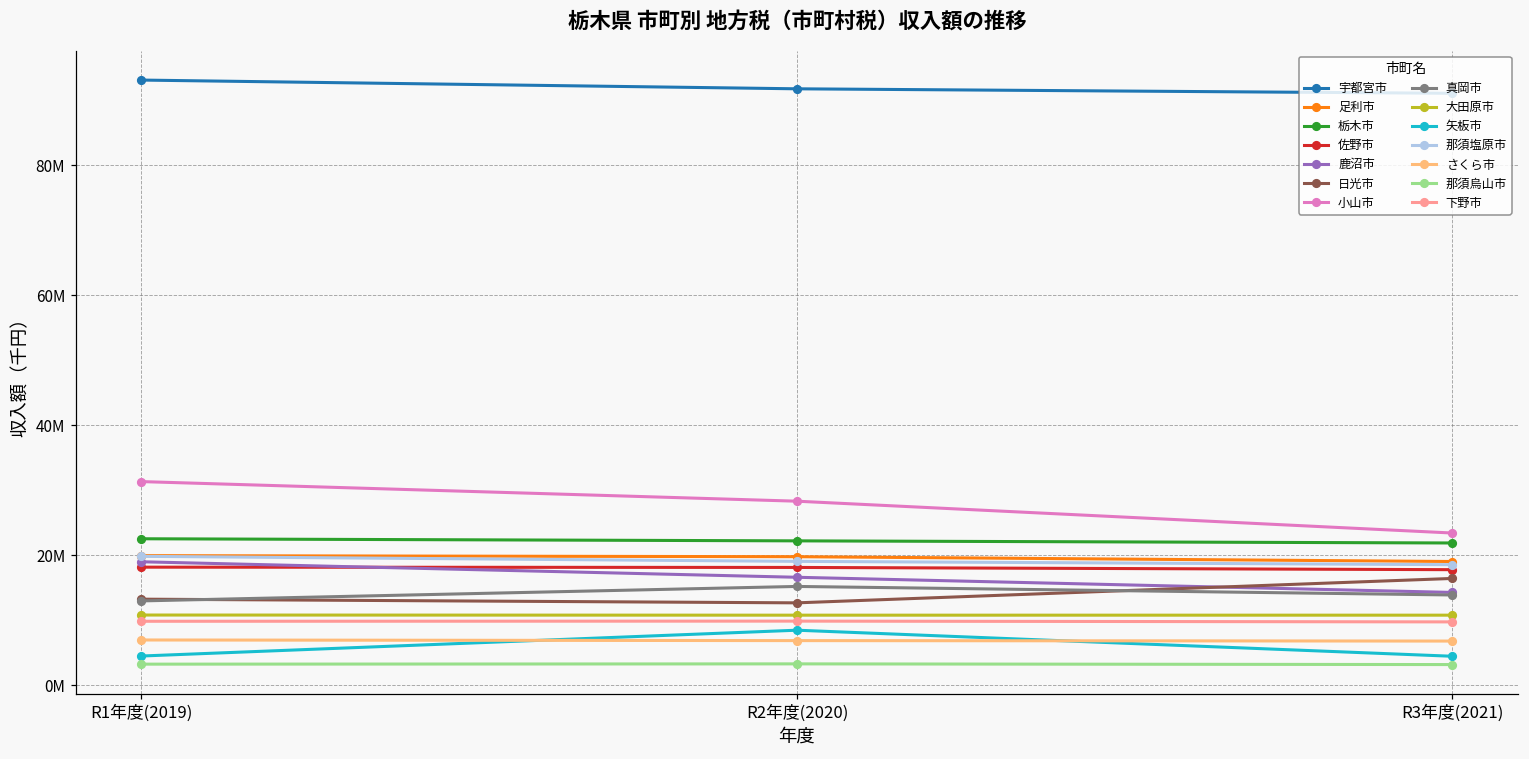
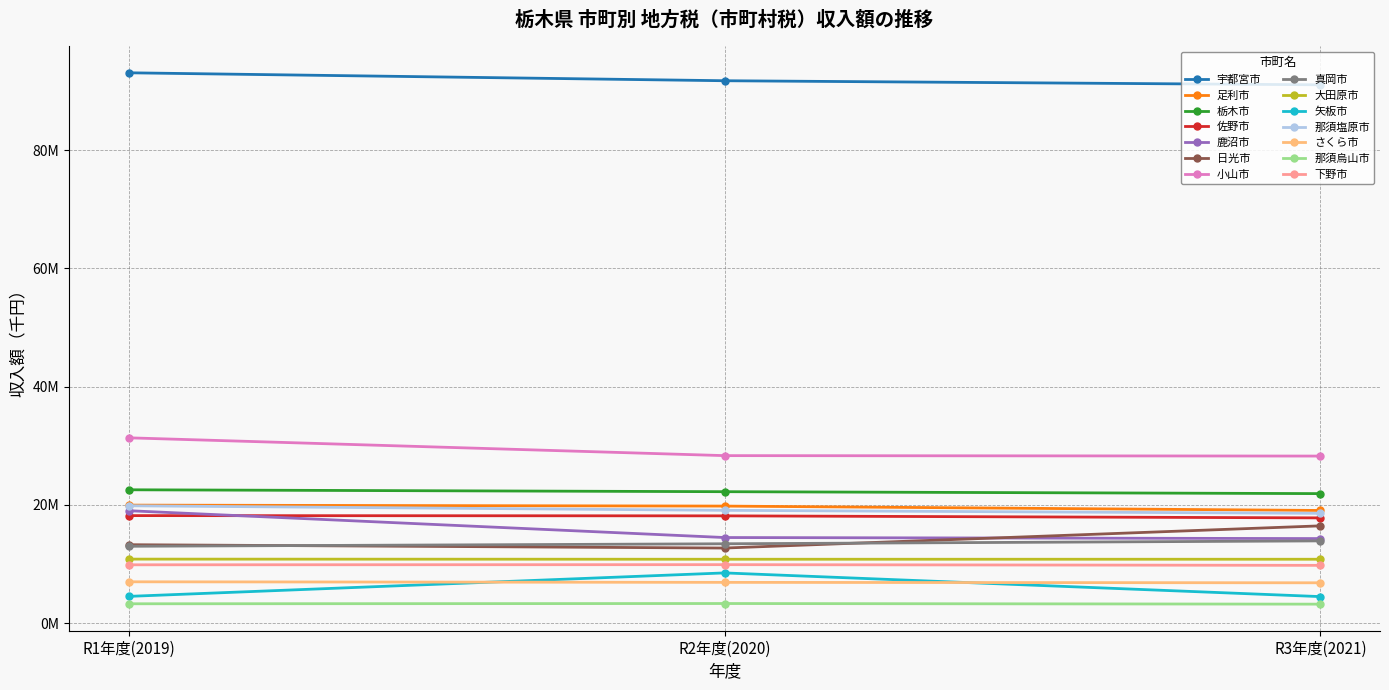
鹿沼市, R2年度(2020): 17000000 -> 14000000
真岡市, R2年度(2020): 15000000 -> 13000000
小山市, R3年度(2021): 23000000 -> 28000000
